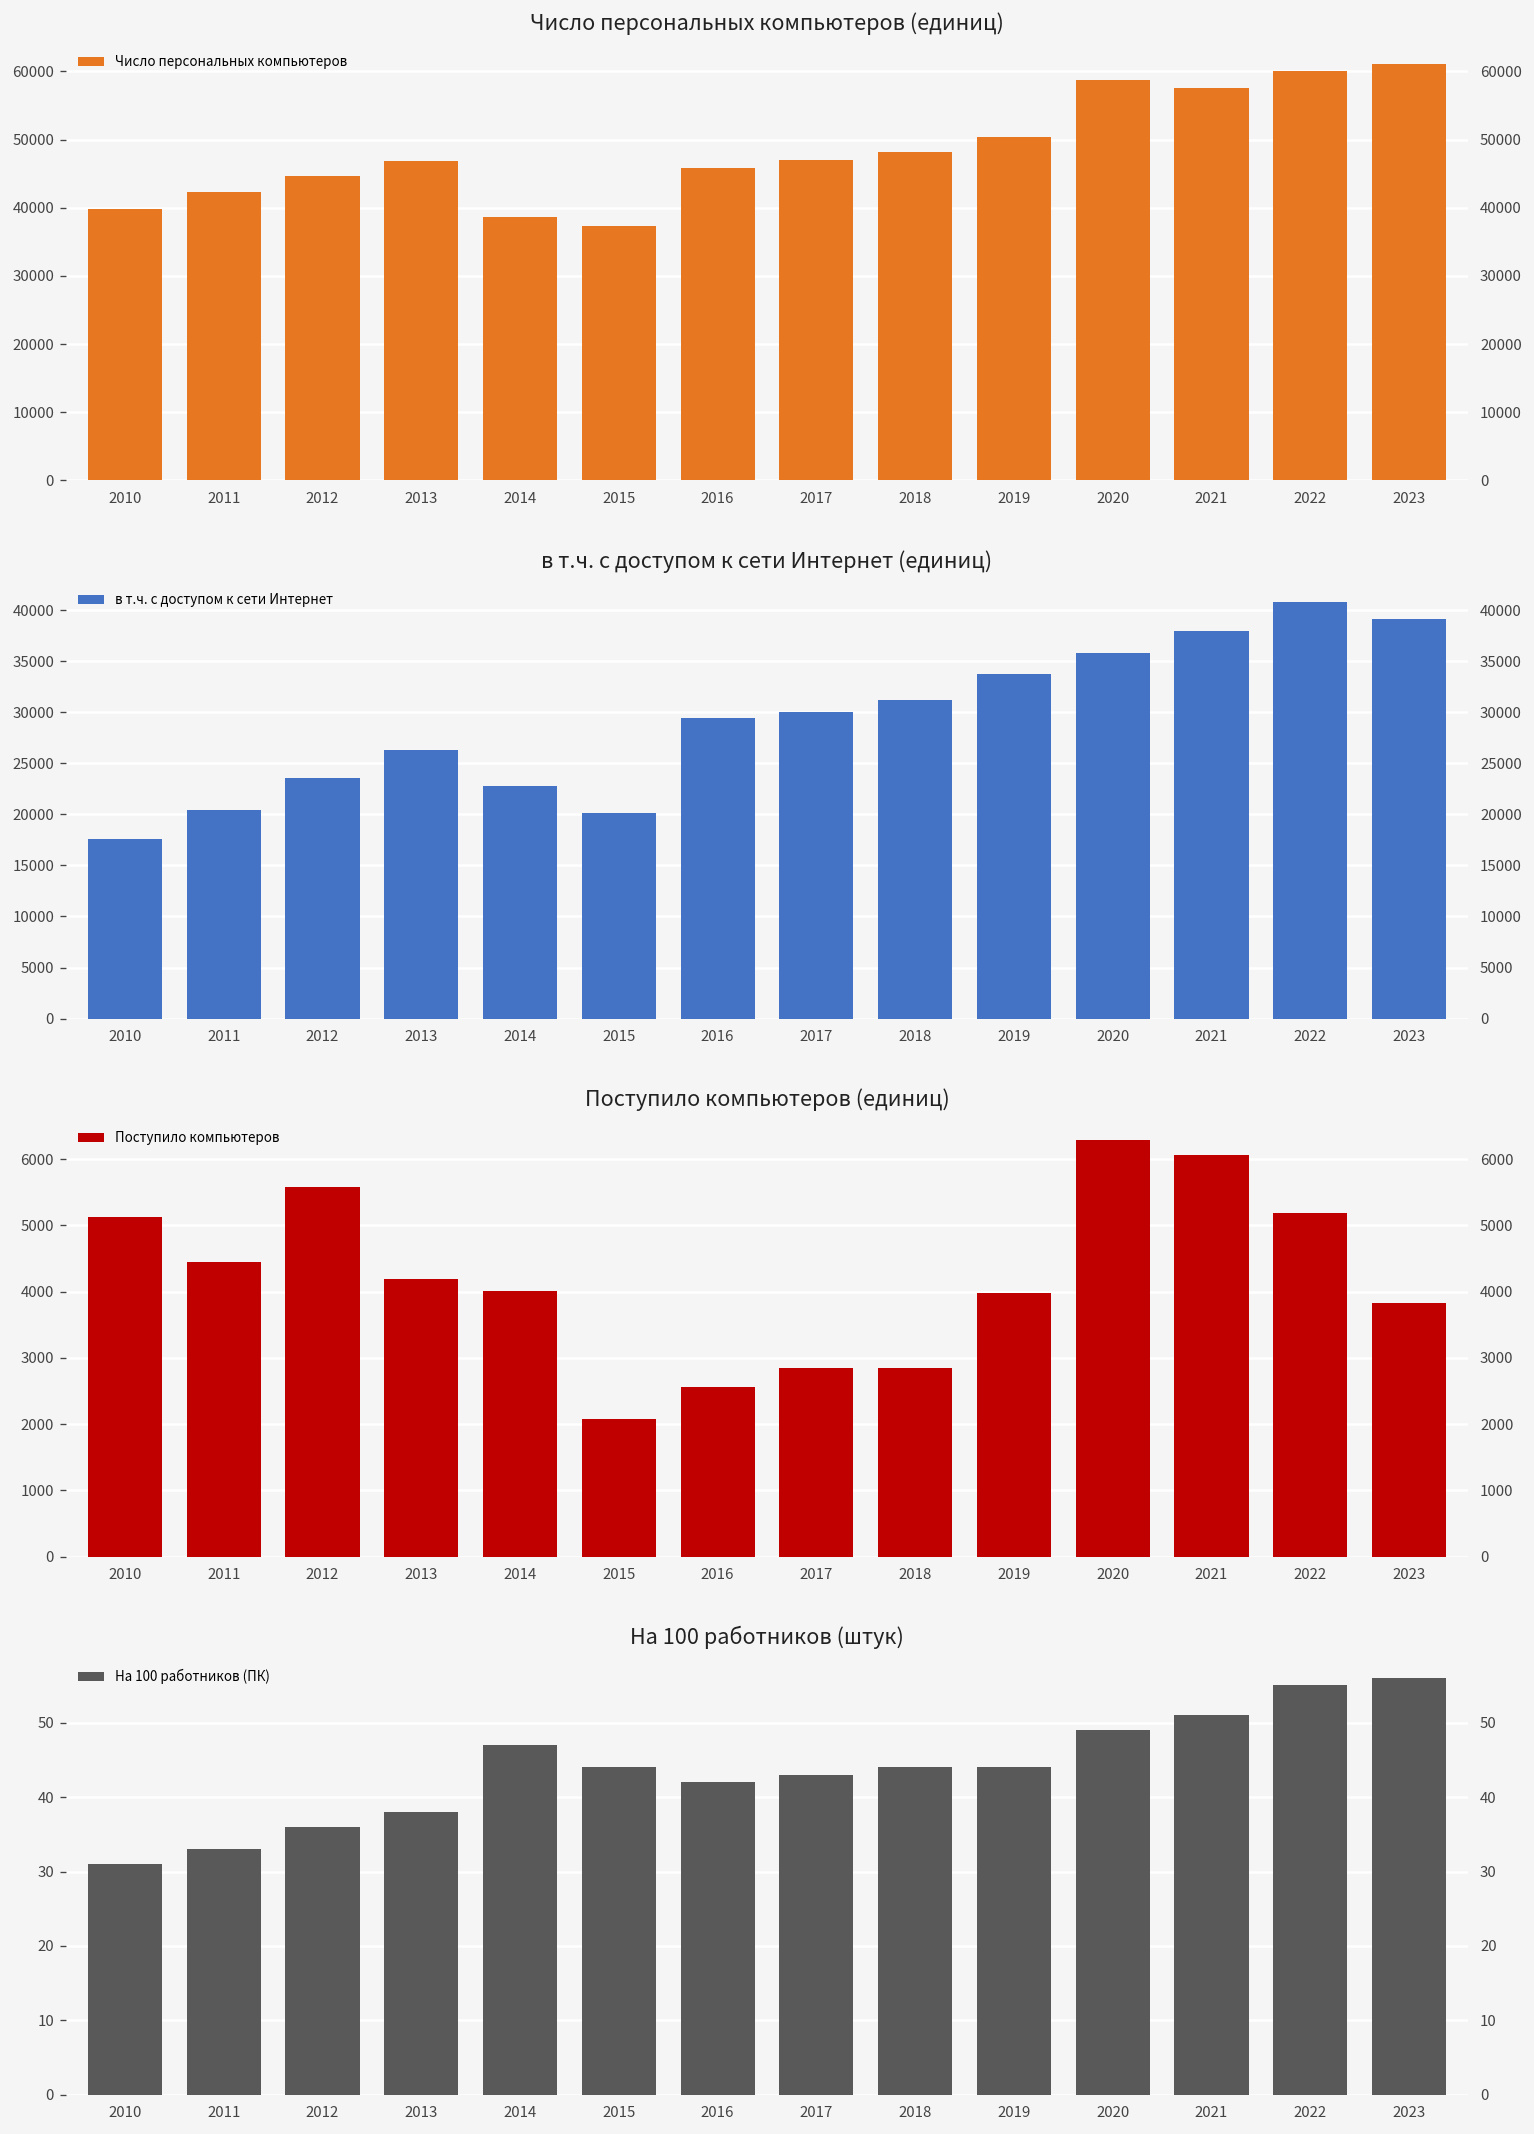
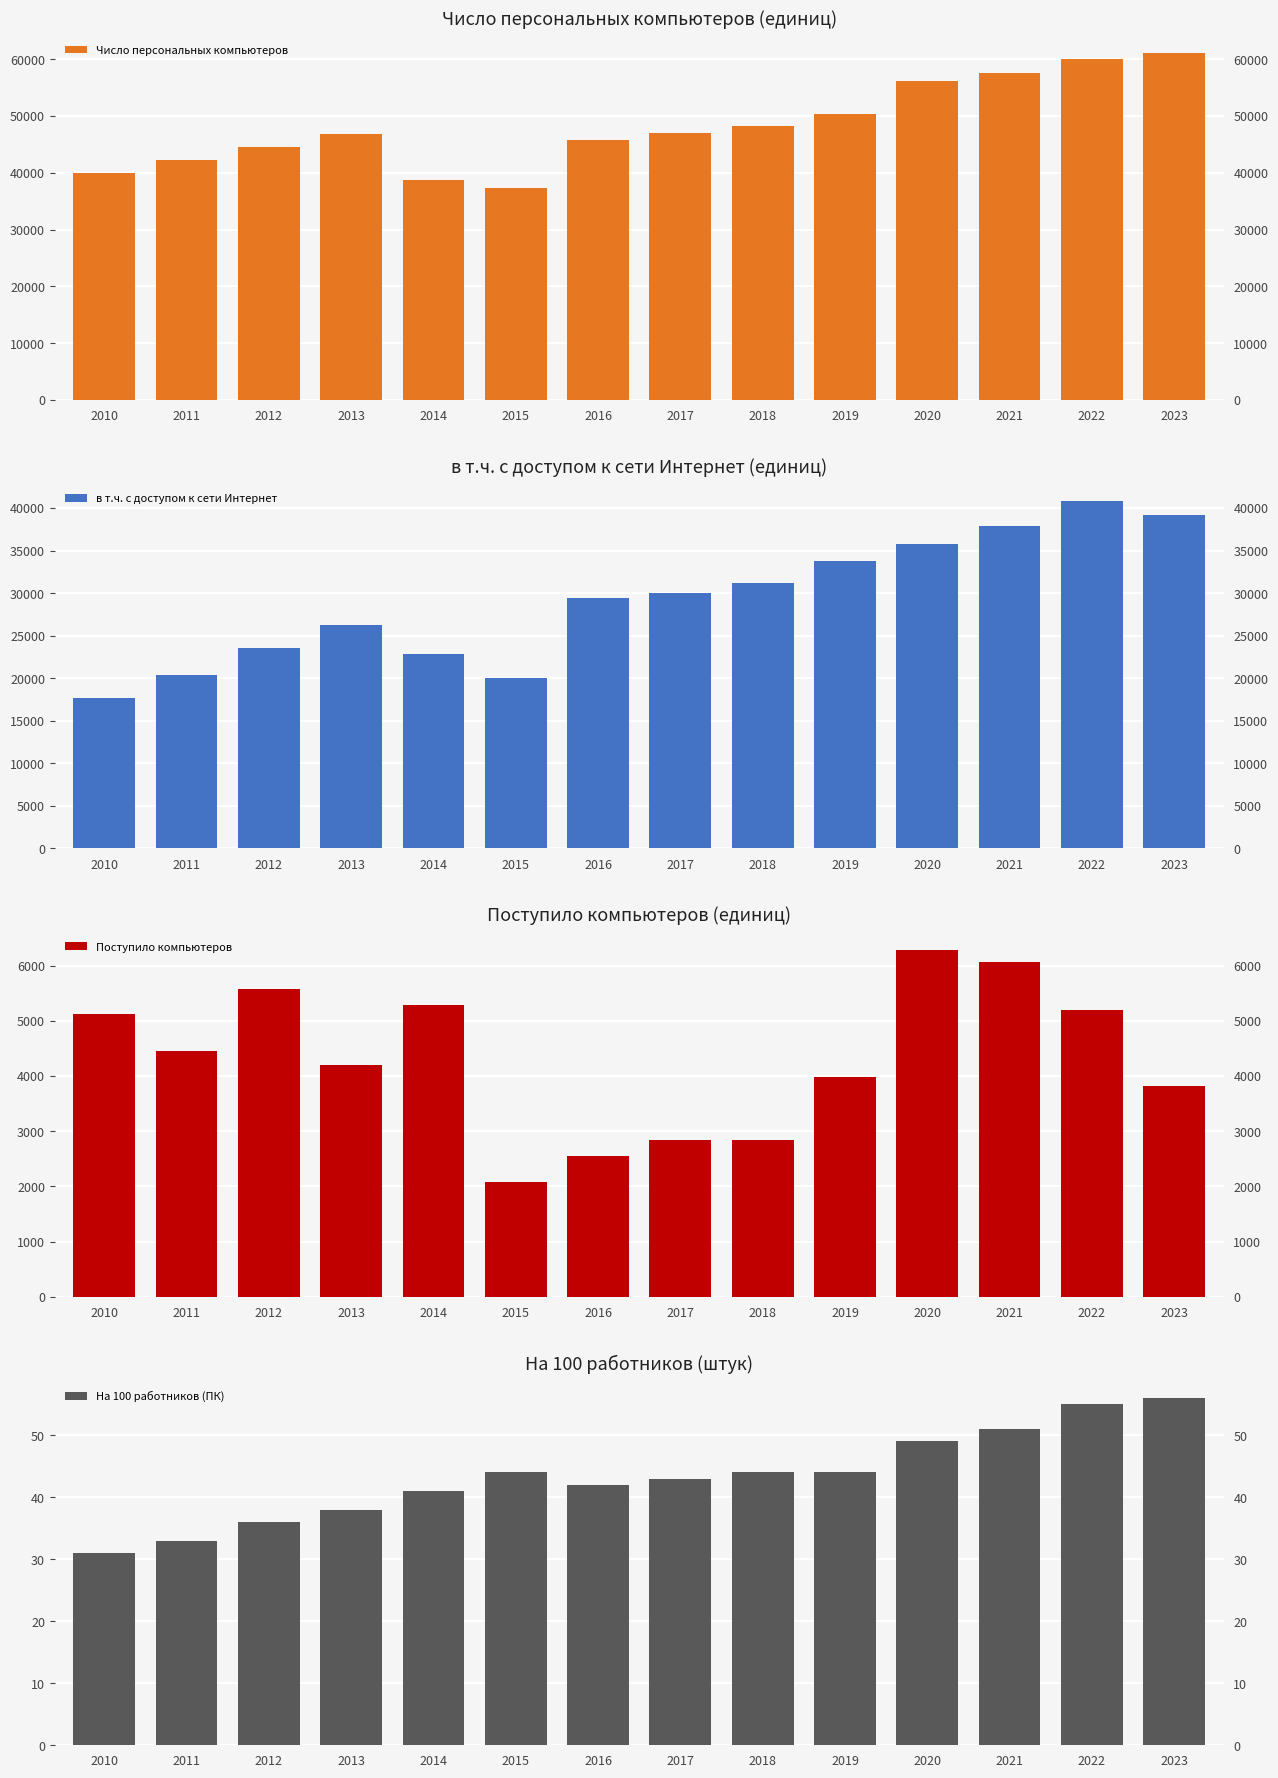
Число персональных компьютеров (единиц), 2020: 59000 -> 56000
Поступило компьютеров (единиц), 2014: 4000 -> 5300
На 100 работников (штук), 2014: 47 -> 41
